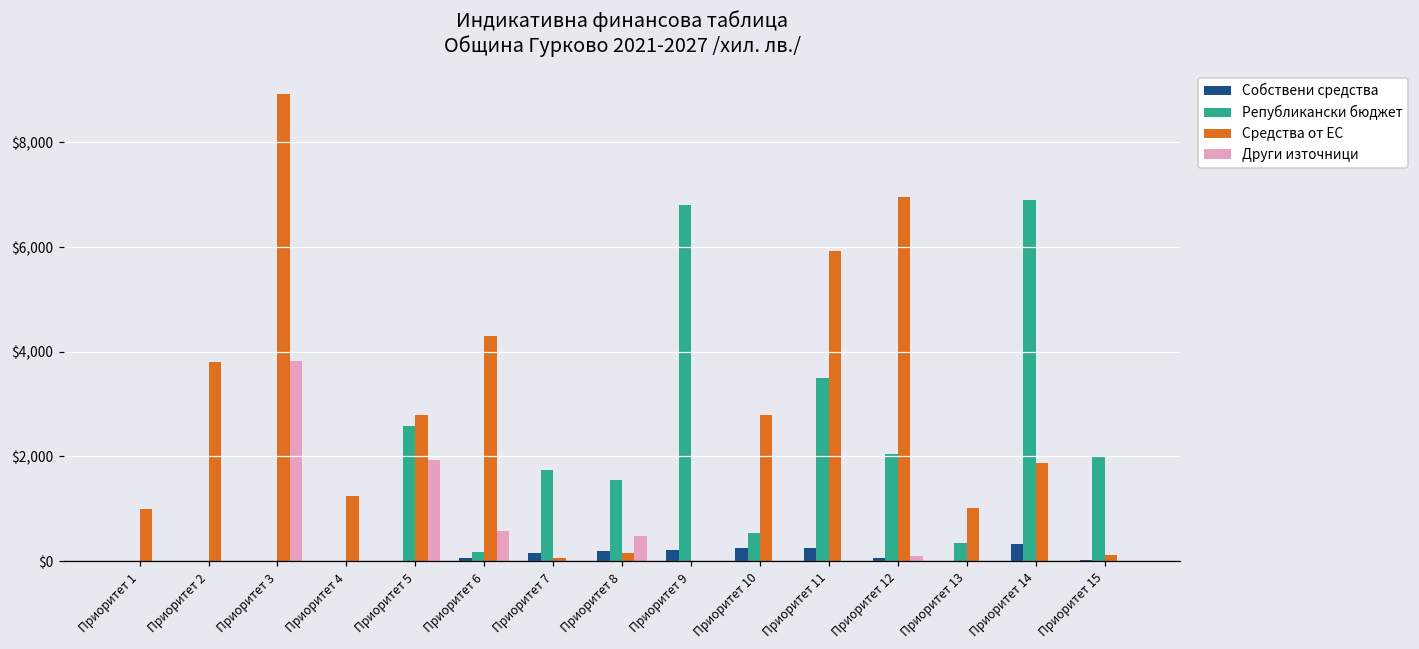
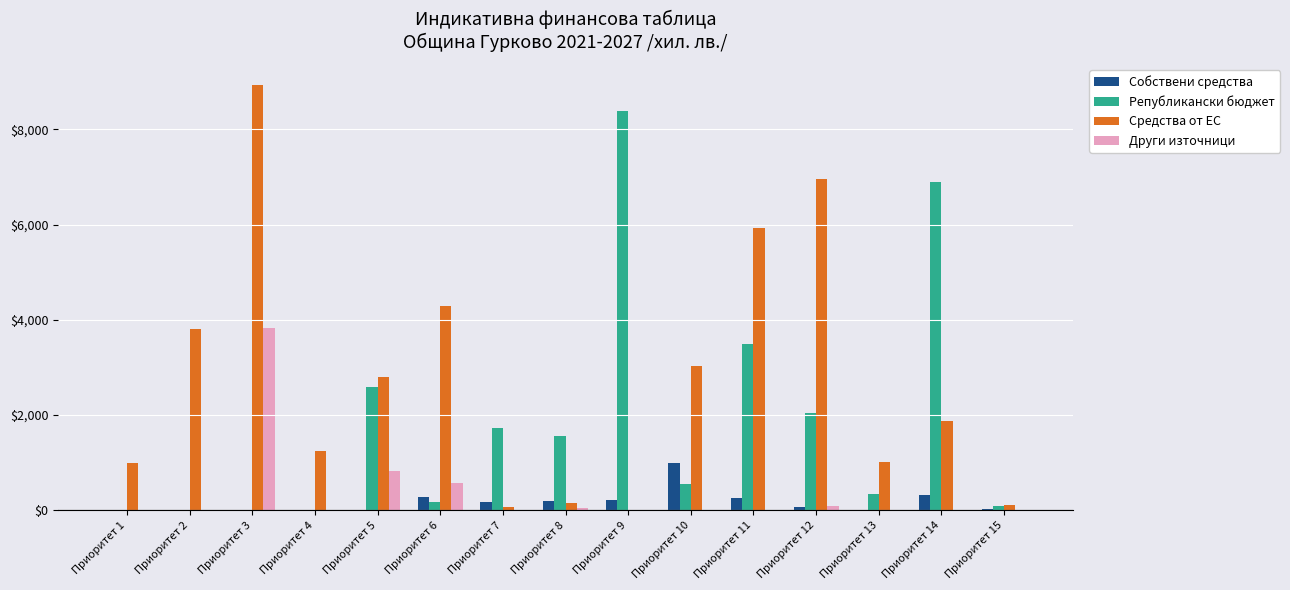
Други източници, Приоритет 5: $1,900 -> $800
Собствени средства, Приоритет 6: $100 -> $300
Други източници, Приоритет 8: $500 -> $100
Републикански бюджет, Приоритет 9: $6,800 -> $8,400
Собствени средства, Приоритет 10: $200 -> $1,000
Средства от ЕС, Приоритет 10: $2,800 -> $3,000
Републикански бюджет, Приоритет 15: $2,000 -> $100
